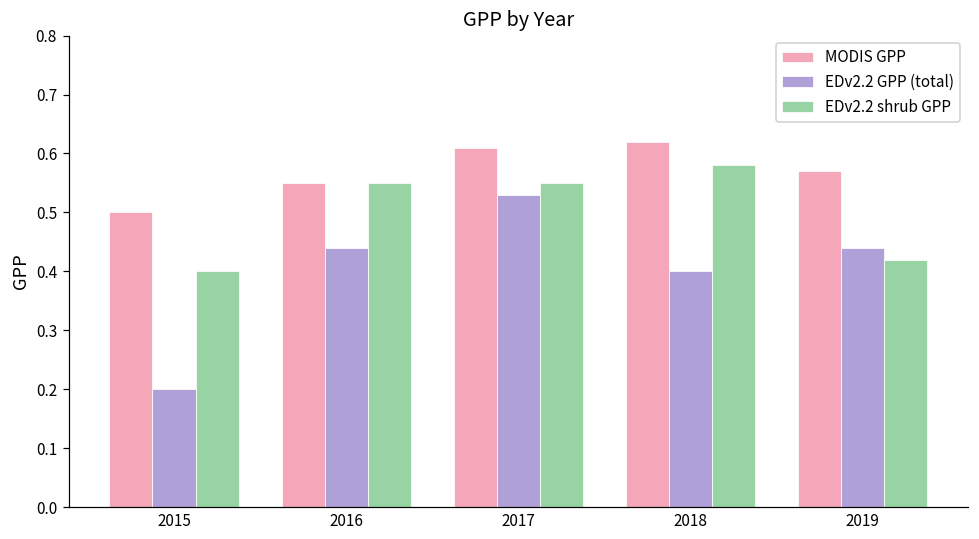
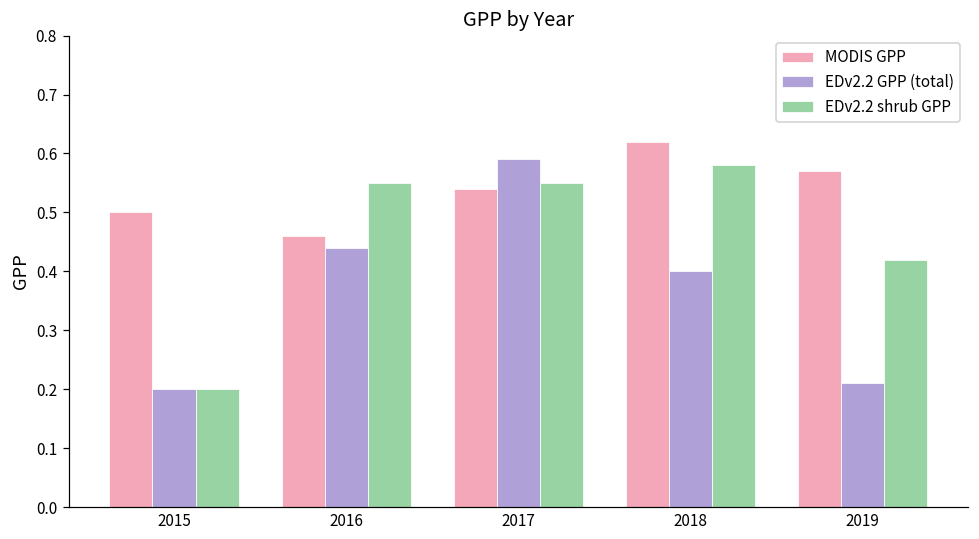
EDv2.2 shrub GPP, 2015: 0.4 -> 0.2
MODIS GPP, 2016: 0.55 -> 0.46
MODIS GPP, 2017: 0.61 -> 0.54
EDv2.2 GPP (total), 2017: 0.53 -> 0.59
EDv2.2 GPP (total), 2019: 0.44 -> 0.21
